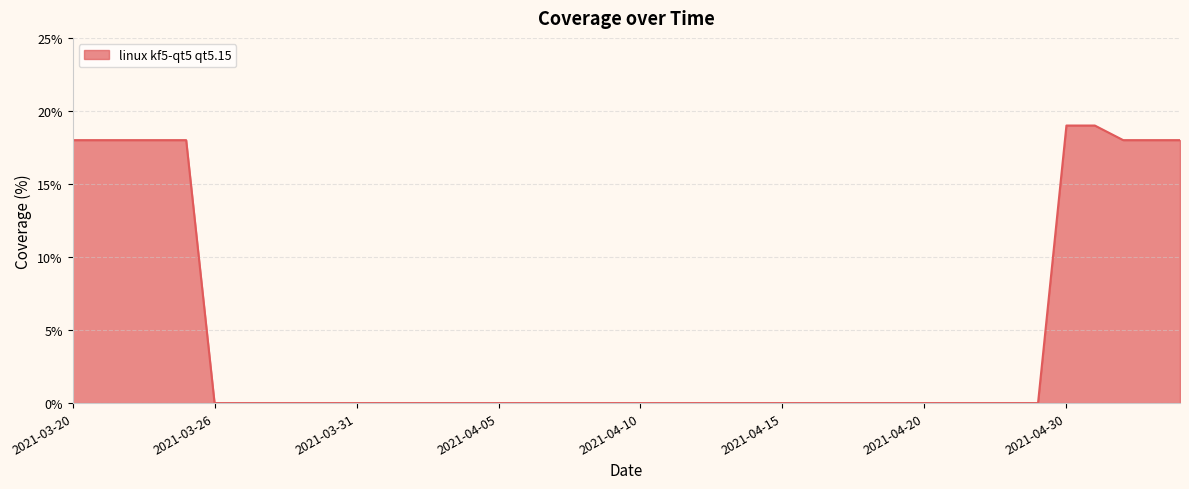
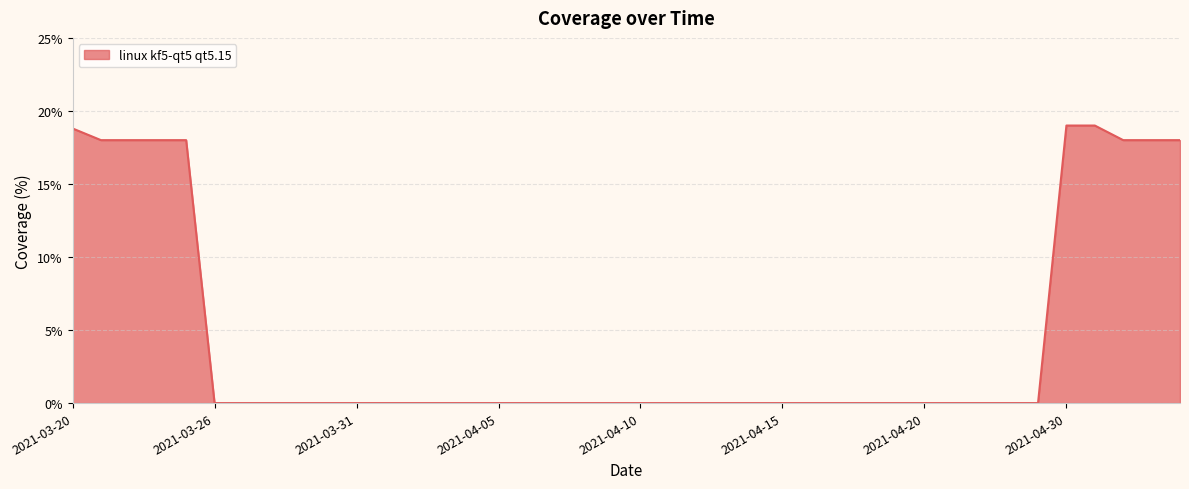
2021-03-20: 18.0% -> 18.8%
